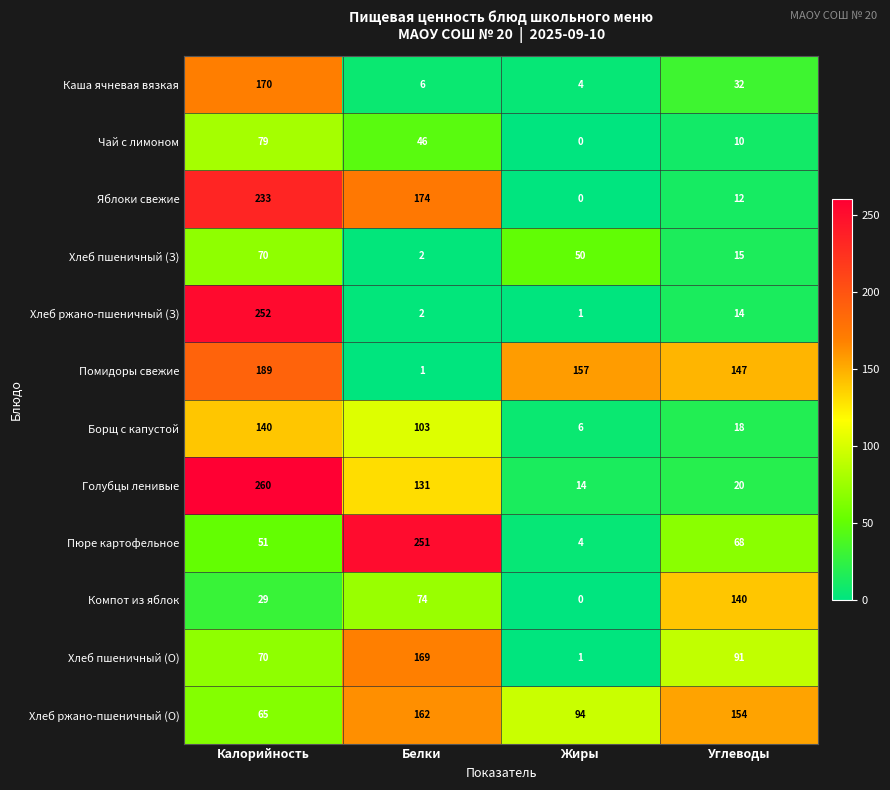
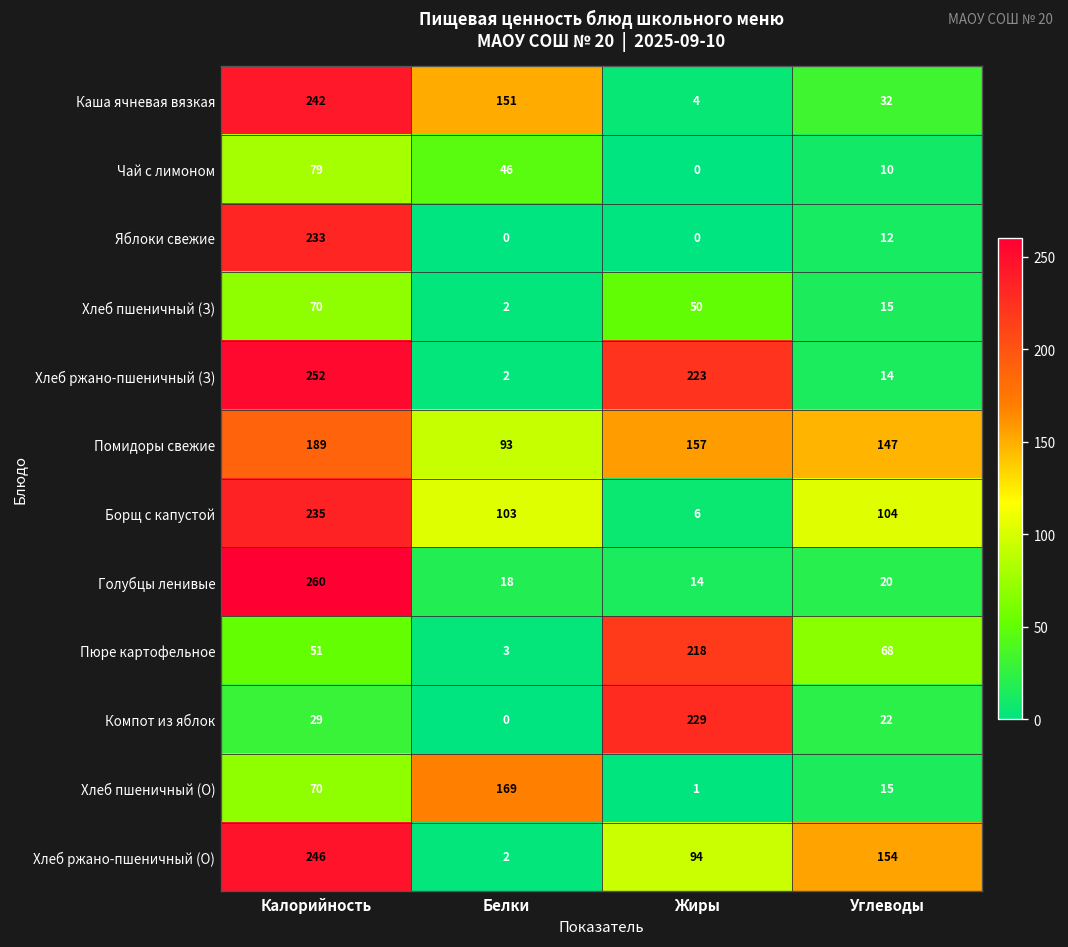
Каша ячневая вязкая, Калорийность: 170 -> 242
Каша ячневая вязкая, Белки: 6 -> 151
Яблоки свежие, Белки: 174 -> 0
Хлеб ржано-пшеничный (З), Жиры: 1 -> 223
Помидоры свежие, Белки: 1 -> 93
Борщ с капустой, Калорийность: 140 -> 235
Борщ с капустой, Углеводы: 18 -> 104
Голубцы ленивые, Белки: 131 -> 18
Пюре картофельное, Белки: 251 -> 3
Пюре картофельное, Жиры: 4 -> 218
Компот из яблок, Белки: 74 -> 0
Компот из яблок, Жиры: 0 -> 229
Компот из яблок, Углеводы: 140 -> 22
Хлеб пшеничный (О), Углеводы: 91 -> 15
Хлеб ржано-пшеничный (О), Калорийность: 65 -> 246
Хлеб ржано-пшеничный (О), Белки: 162 -> 2
